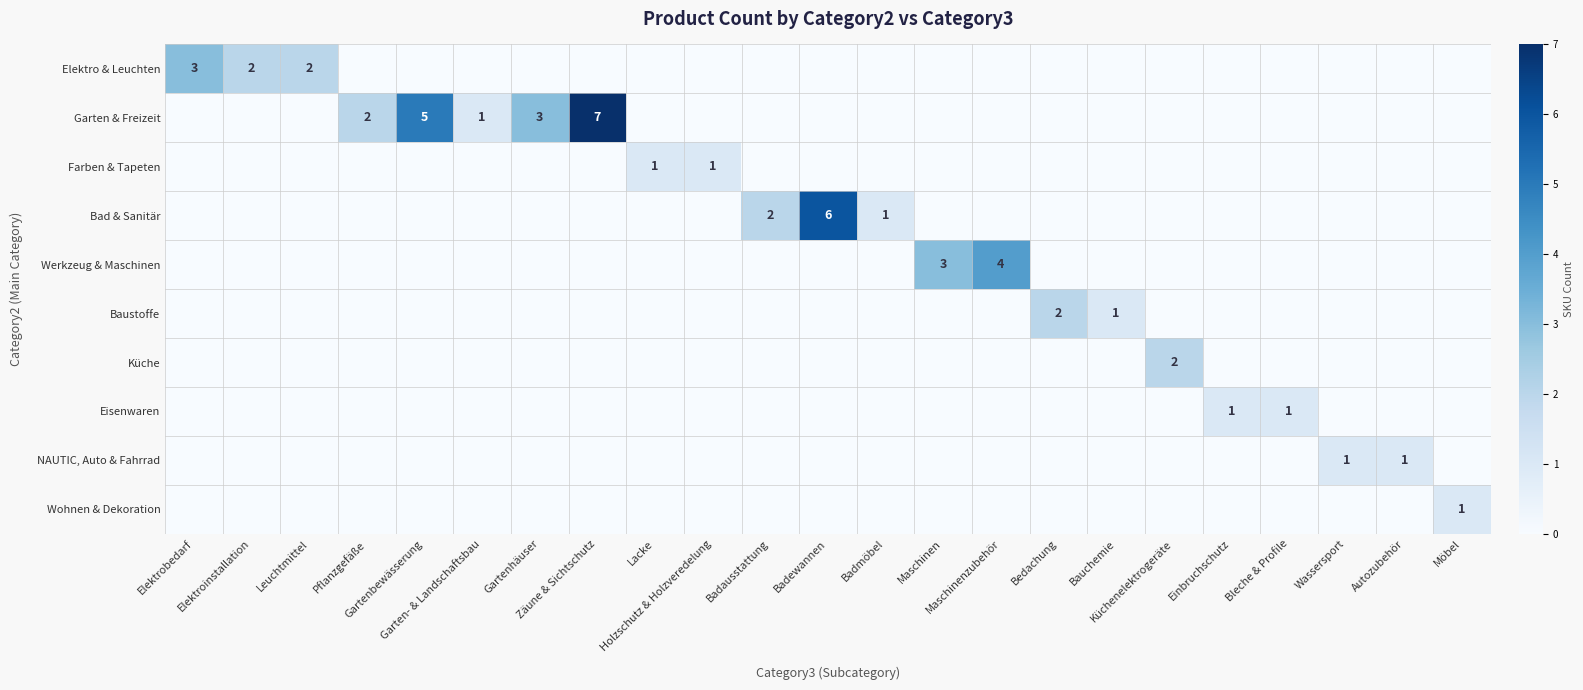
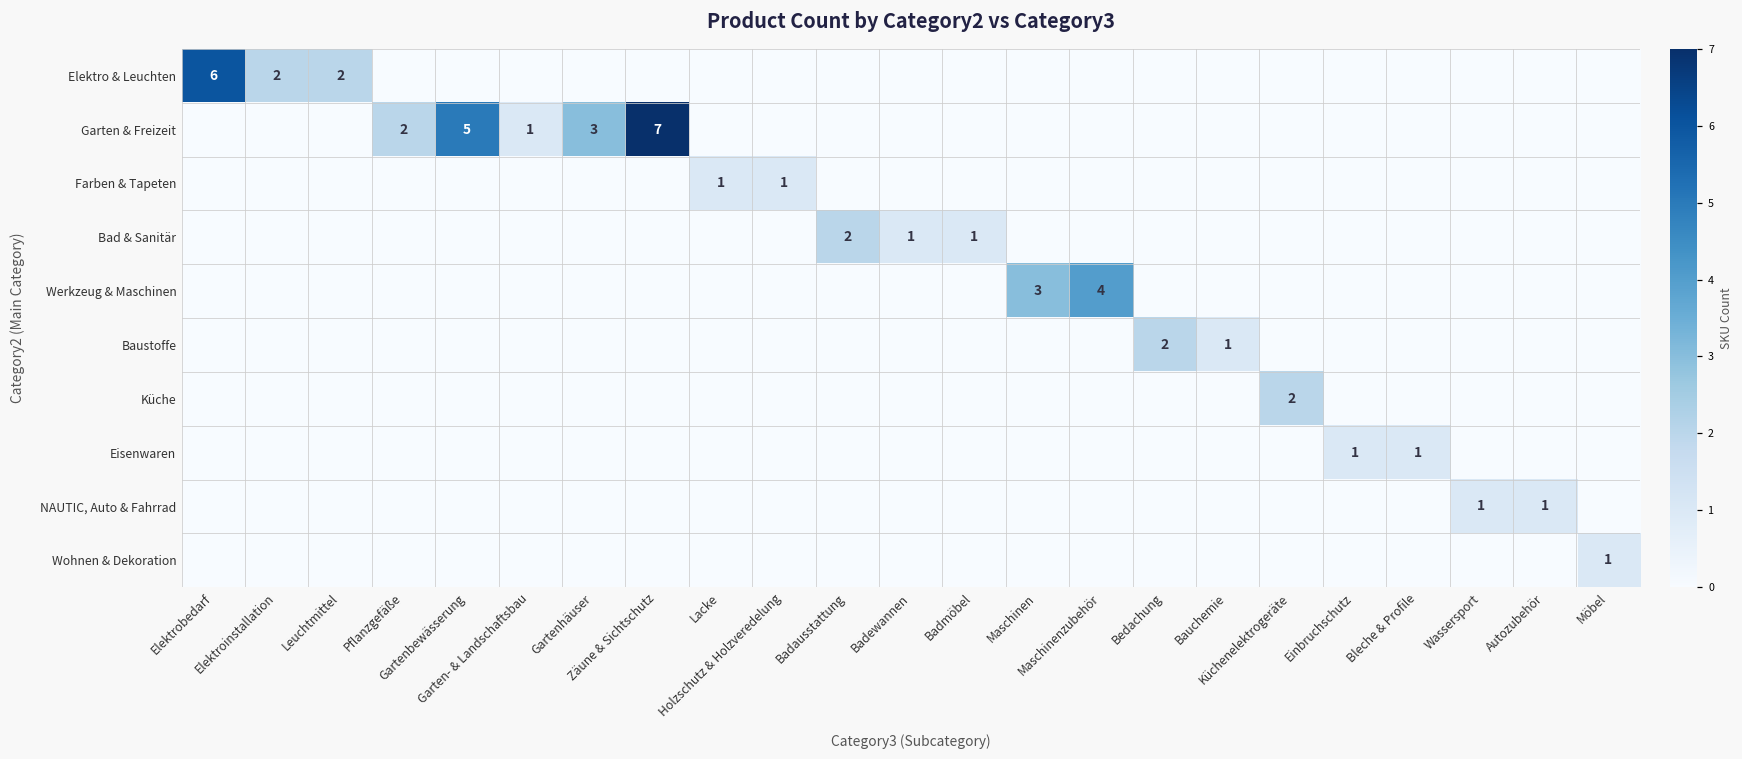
Elektro & Leuchten, Elektrobedarf: 3 -> 6
Bad & Sanitär, Badewannen: 6 -> 1
